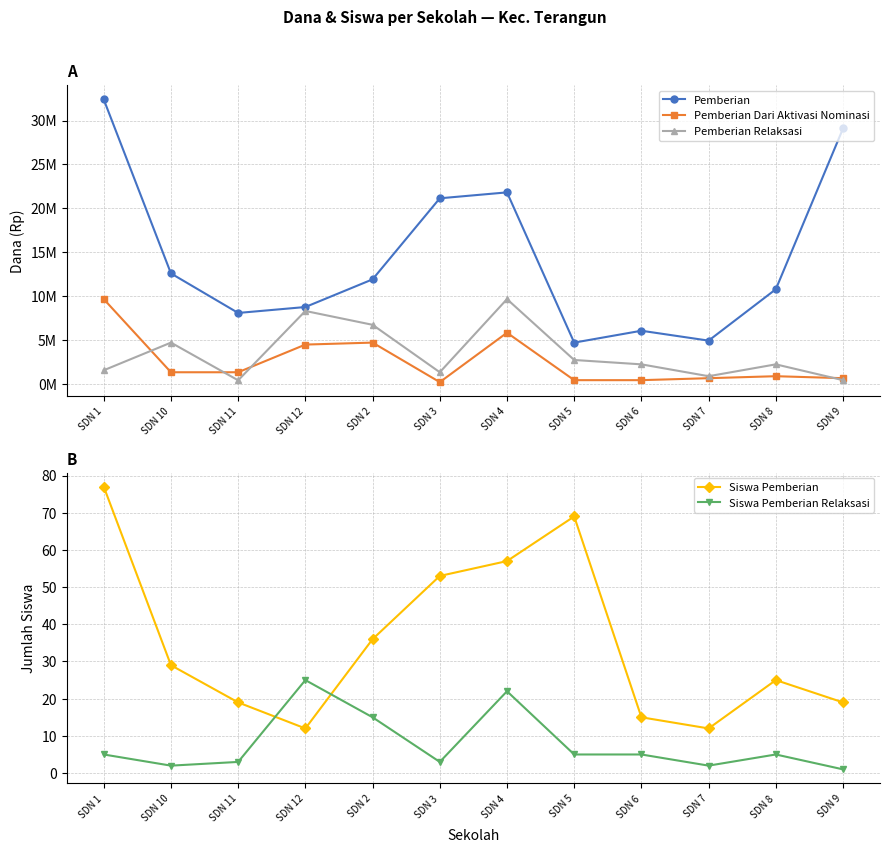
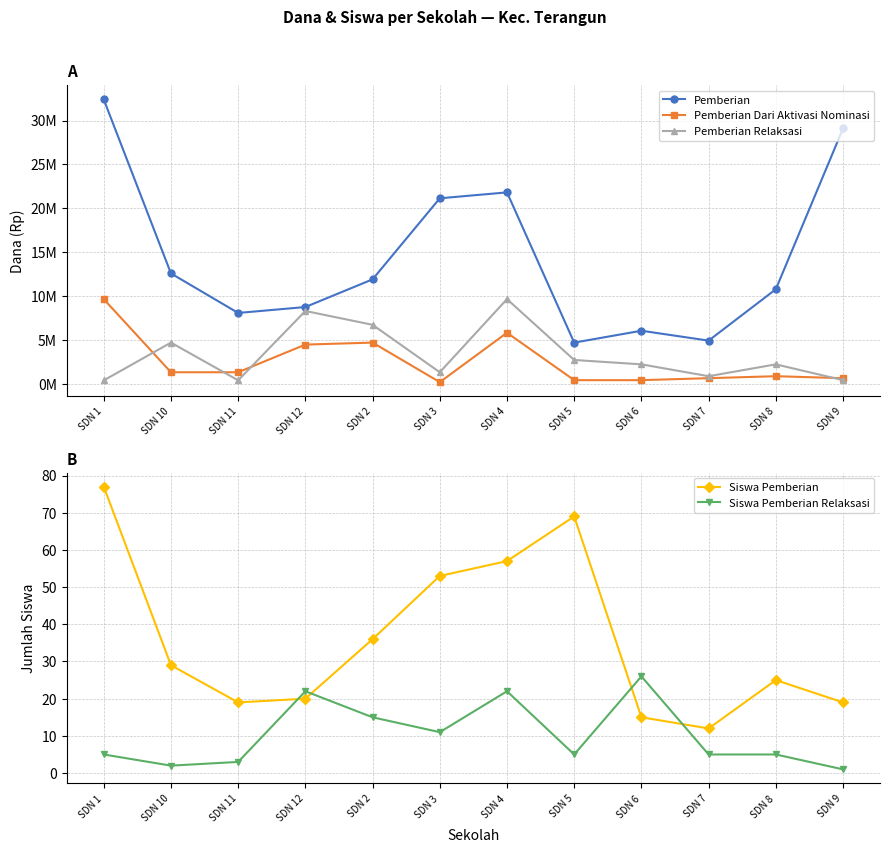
A, Pemberian Relaksasi, SDN 1: 2000000 -> 0
B, Siswa Pemberian, SDN 12: 12 -> 20
B, Siswa Pemberian Relaksasi, SDN 12: 25 -> 22
B, Siswa Pemberian Relaksasi, SDN 3: 3 -> 11
B, Siswa Pemberian Relaksasi, SDN 6: 5 -> 26
B, Siswa Pemberian Relaksasi, SDN 7: 2 -> 5
